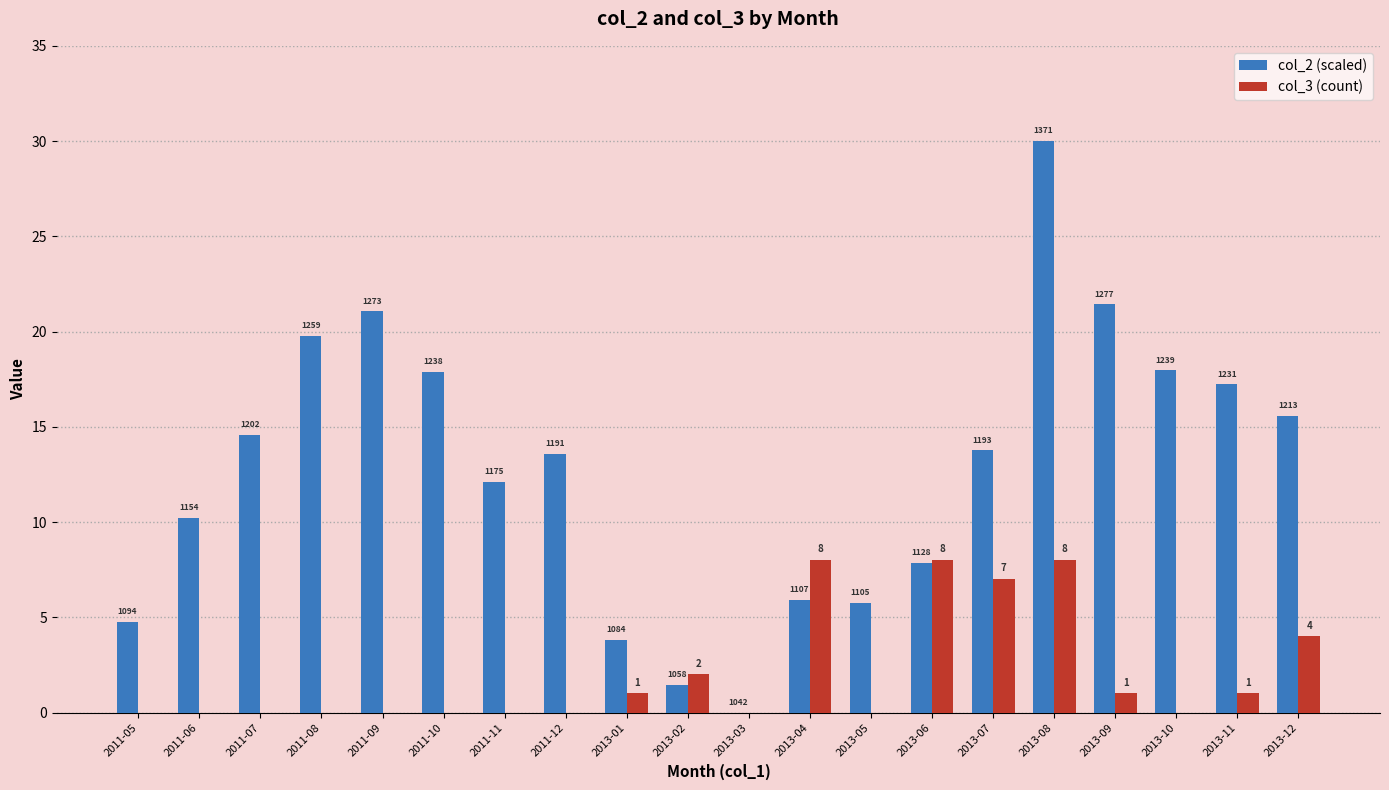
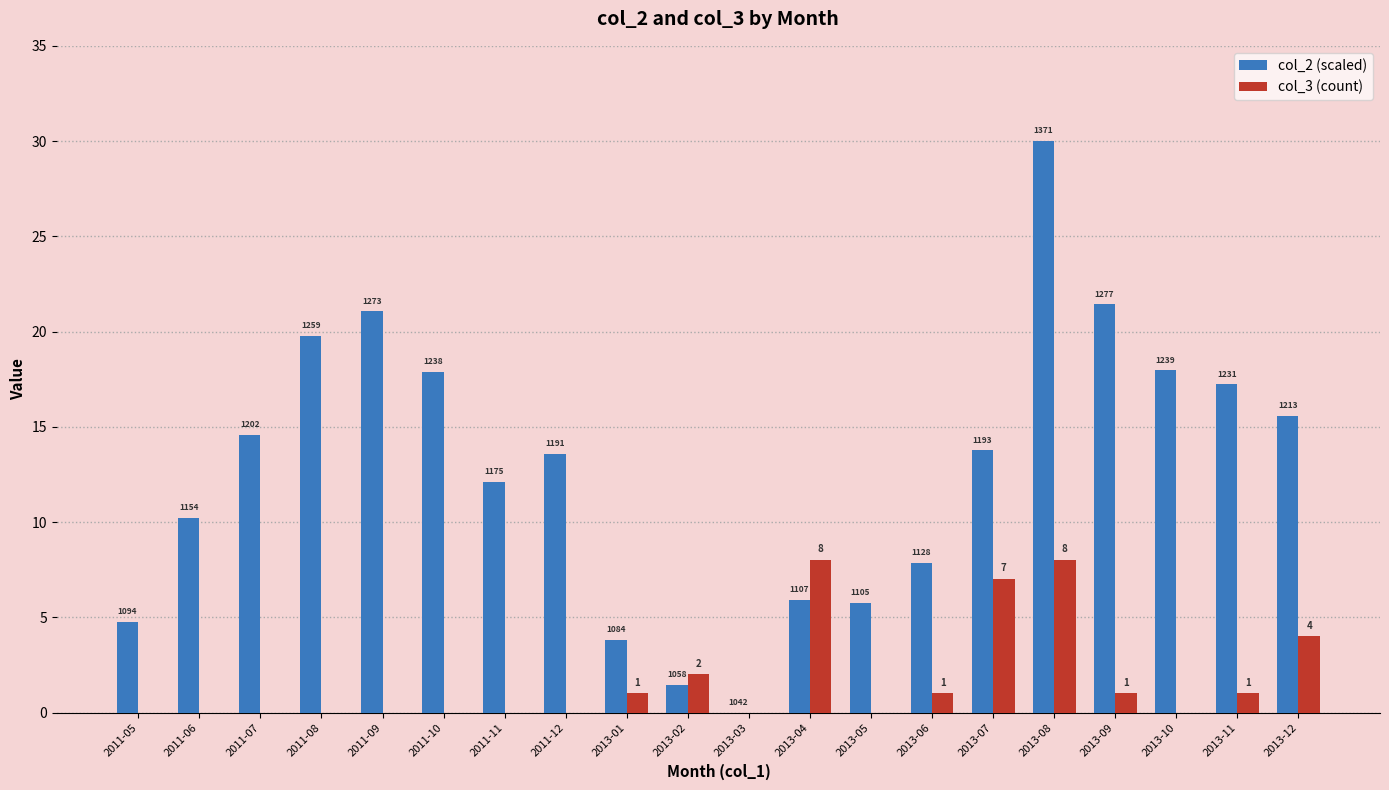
col_3 (count), 2013-06: 8 -> 1
